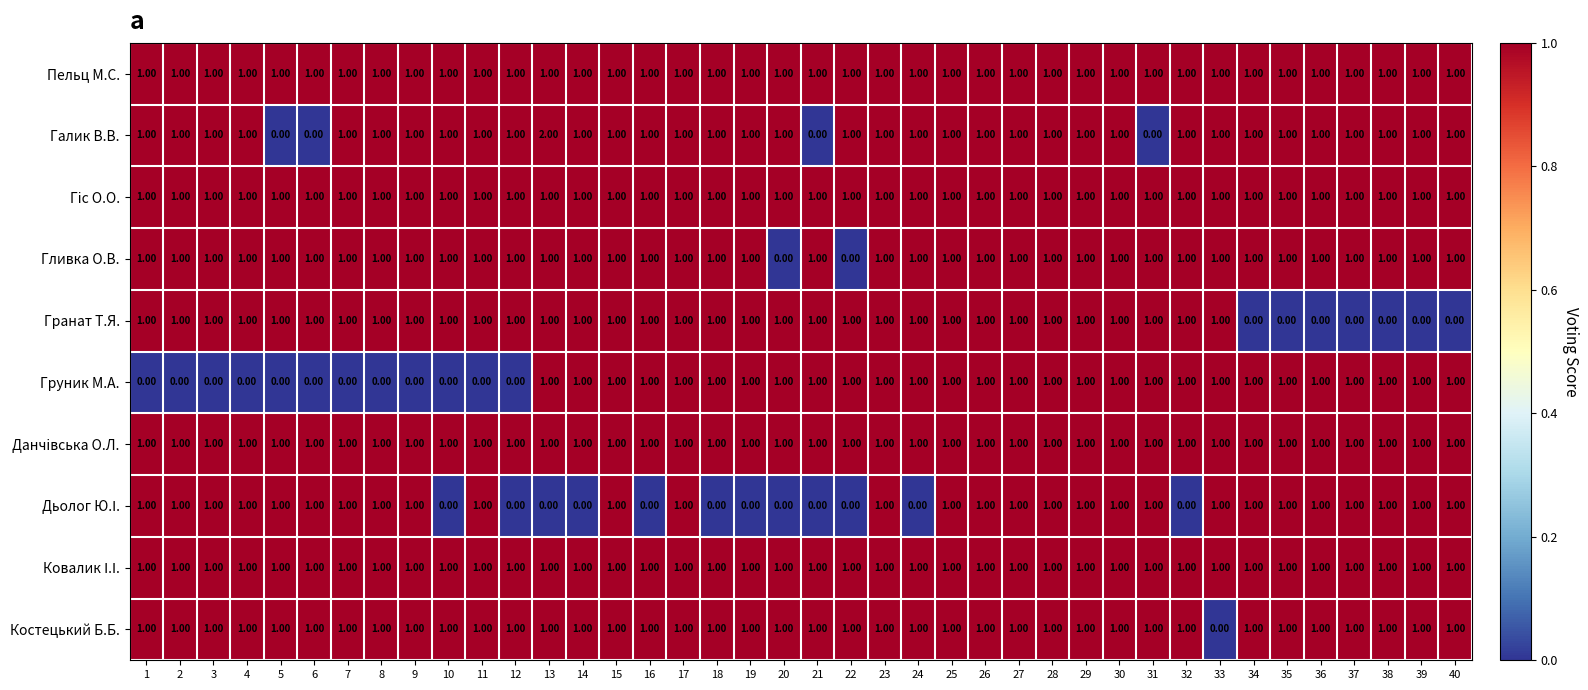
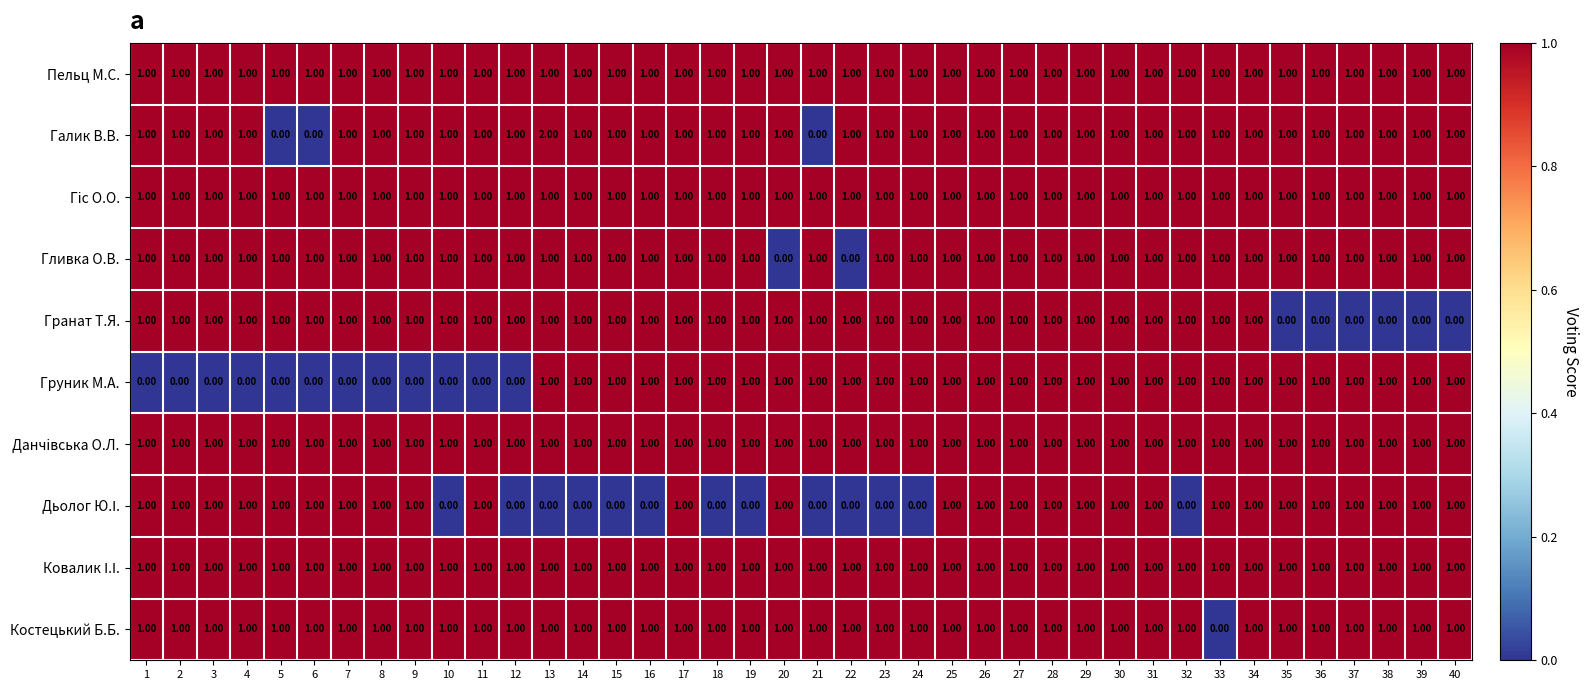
Галик В.В., 31: 0.00 -> 1.00
Гранат Т.Я., 34: 0.00 -> 1.00
Дьолог Ю.І., 15: 1.00 -> 0.00
Дьолог Ю.І., 20: 0.00 -> 1.00
Дьолог Ю.І., 23: 1.00 -> 0.00
